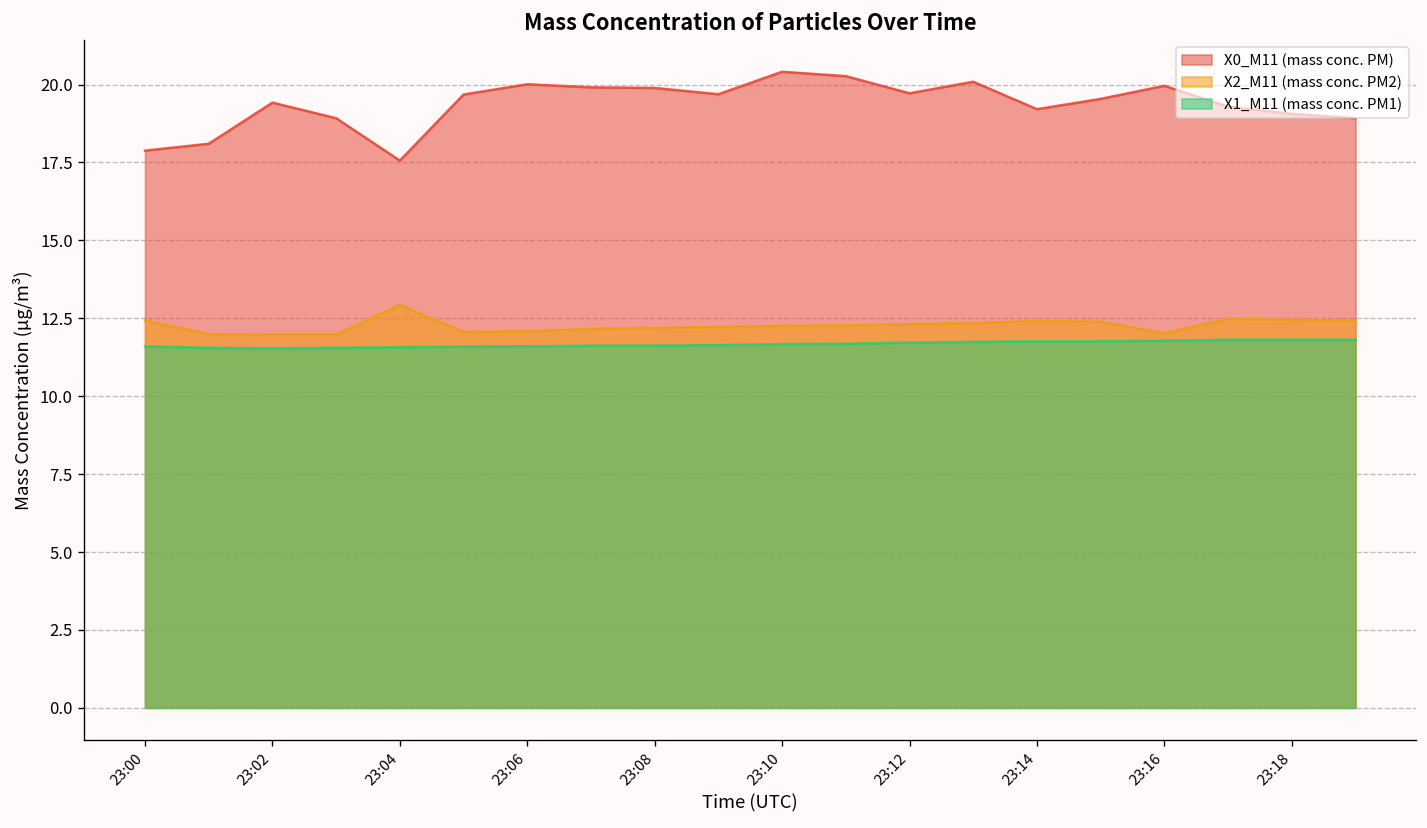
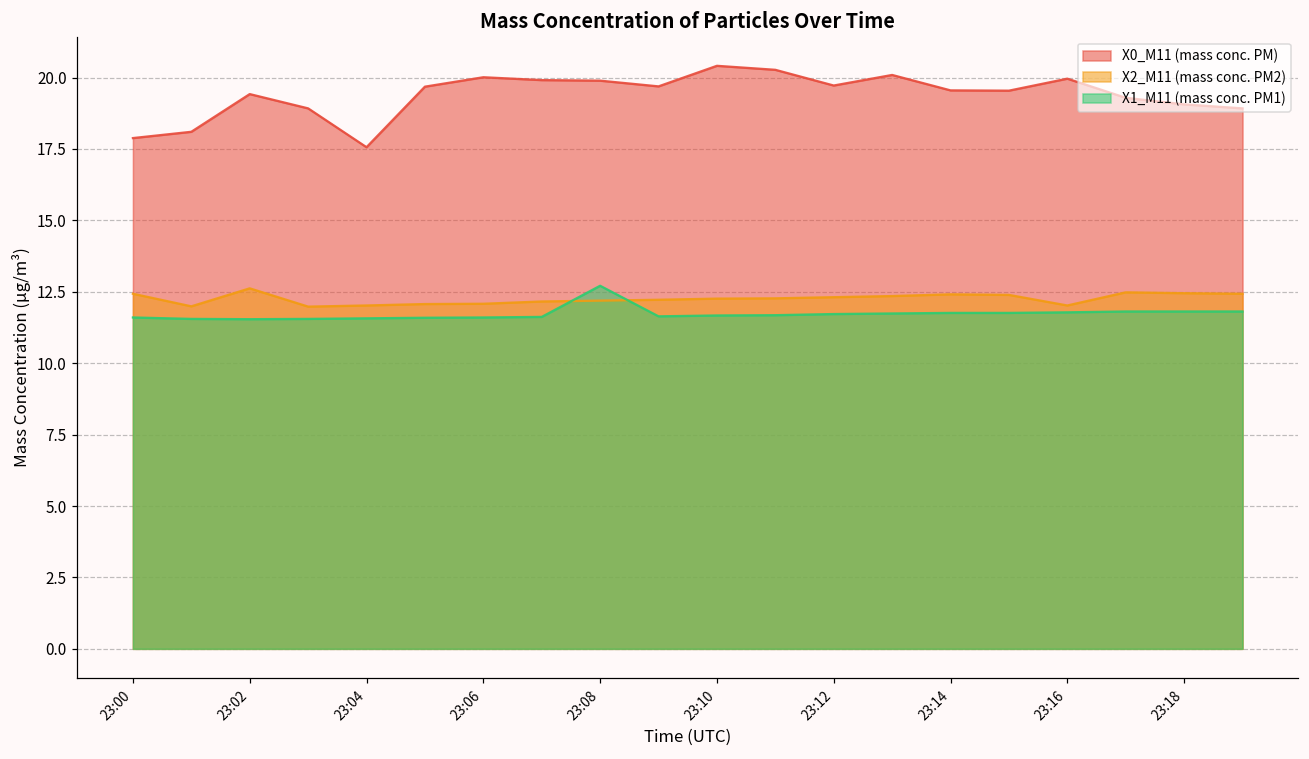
X2_M11 (mass conc. PM2), 23:02: 12.0 -> 12.6
X2_M11 (mass conc. PM2), 23:04: 12.9 -> 12.0
X1_M11 (mass conc. PM1), 23:08: 11.6 -> 12.7
X0_M11 (mass conc. PM), 23:14: 19.2 -> 19.6
